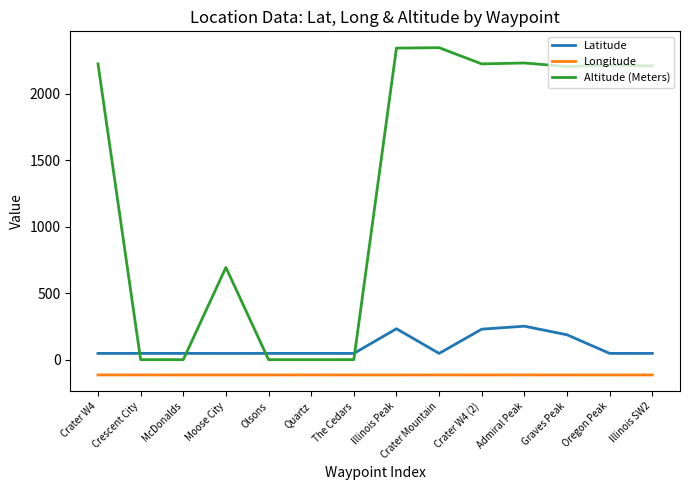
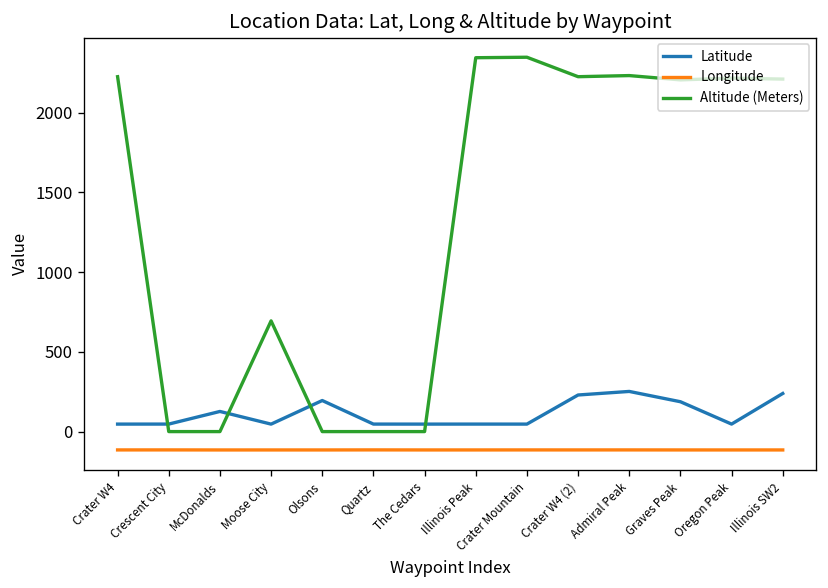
Latitude, McDonalds: 50 -> 130
Latitude, Olsons: 50 -> 190
Latitude, Illinois Peak: 230 -> 50
Latitude, Illinois SW2: 50 -> 240
